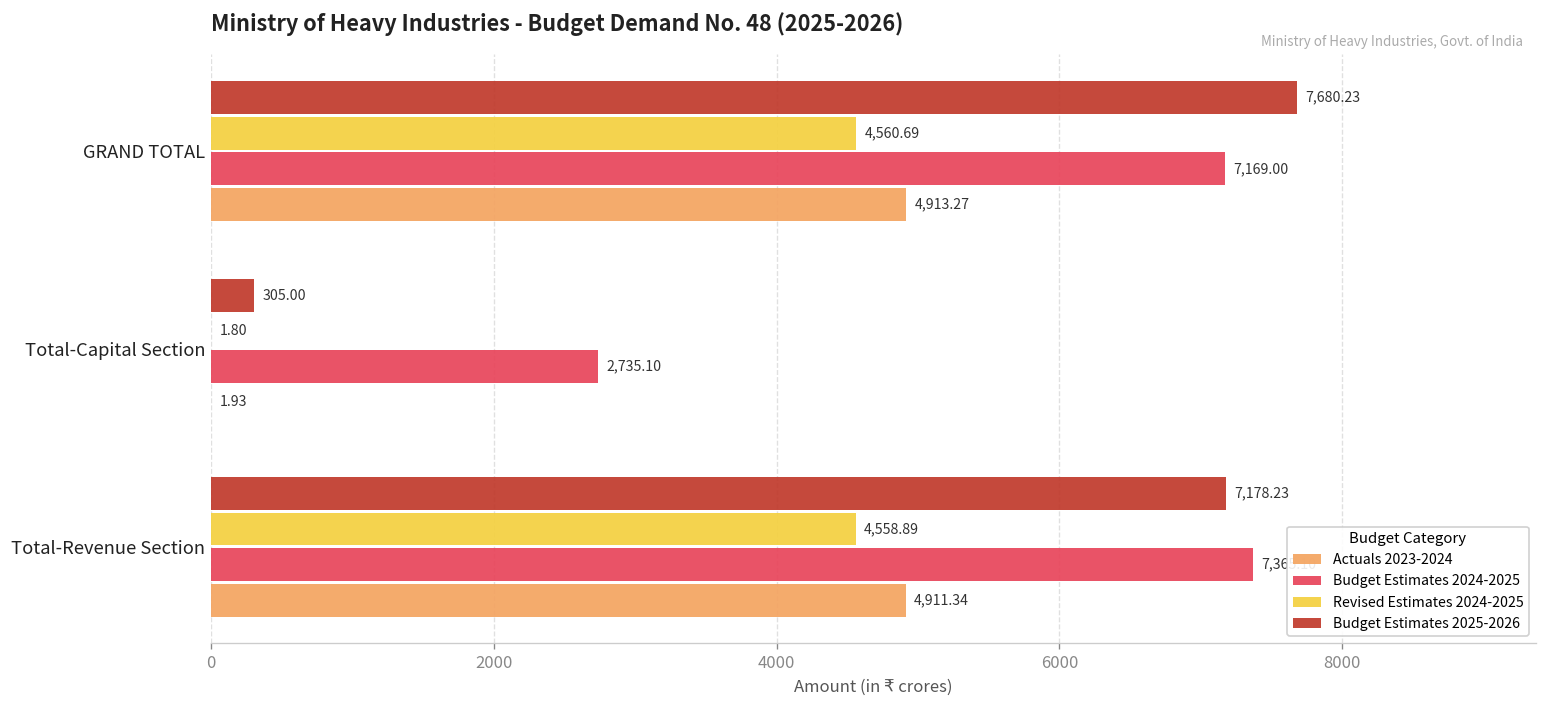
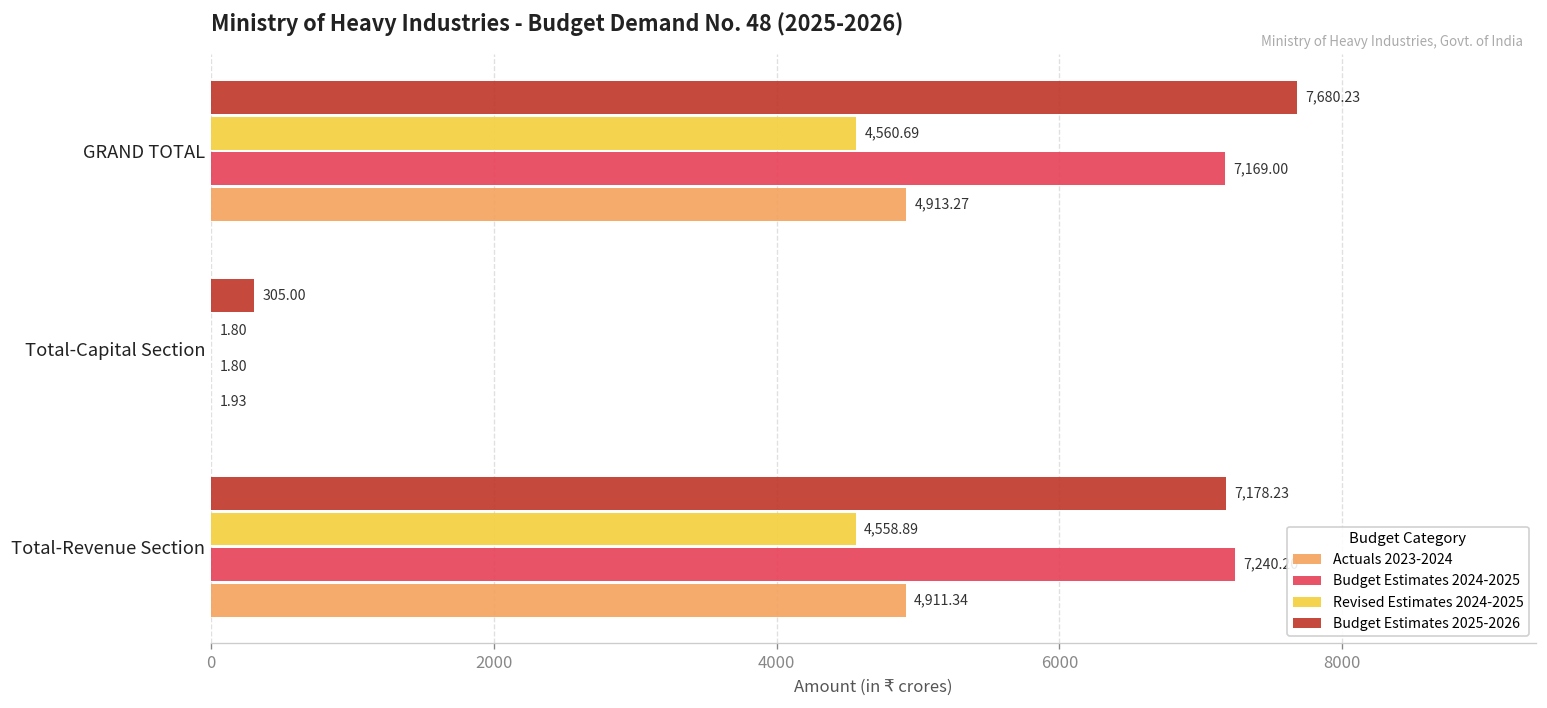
Budget Estimates 2024-2025, Total-Capital Section: 2,735.10 -> 1.80
Budget Estimates 2024-2025, Total-Revenue Section: 7370 -> 7240
